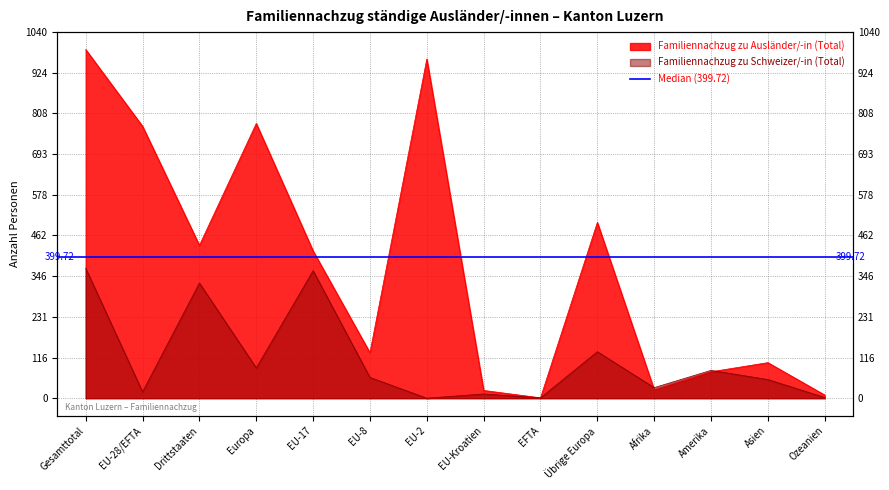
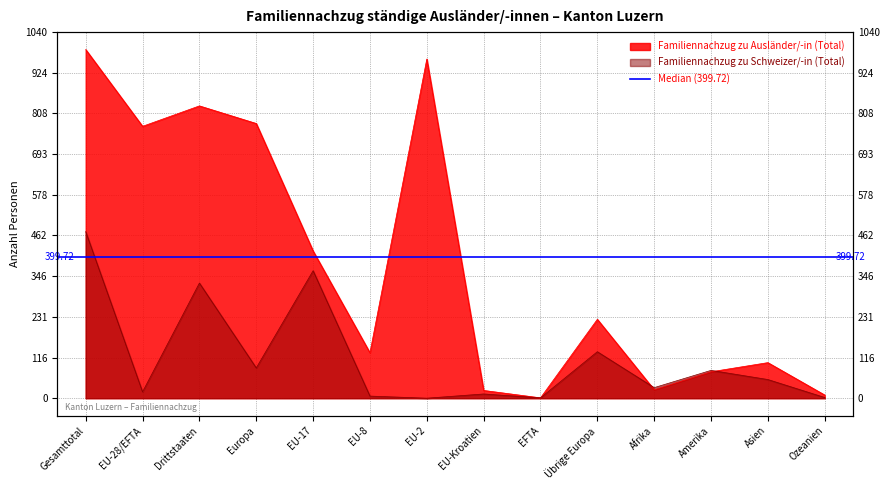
Familiennachzug zu Schweizer/-in (Total), Gesamttotal: 370 -> 470
Familiennachzug zu Ausländer/-in (Total), Drittstaaten: 430 -> 830
Familiennachzug zu Schweizer/-in (Total), EU-8: 60 -> 10
Familiennachzug zu Ausländer/-in (Total), Übrige Europa: 500 -> 220
